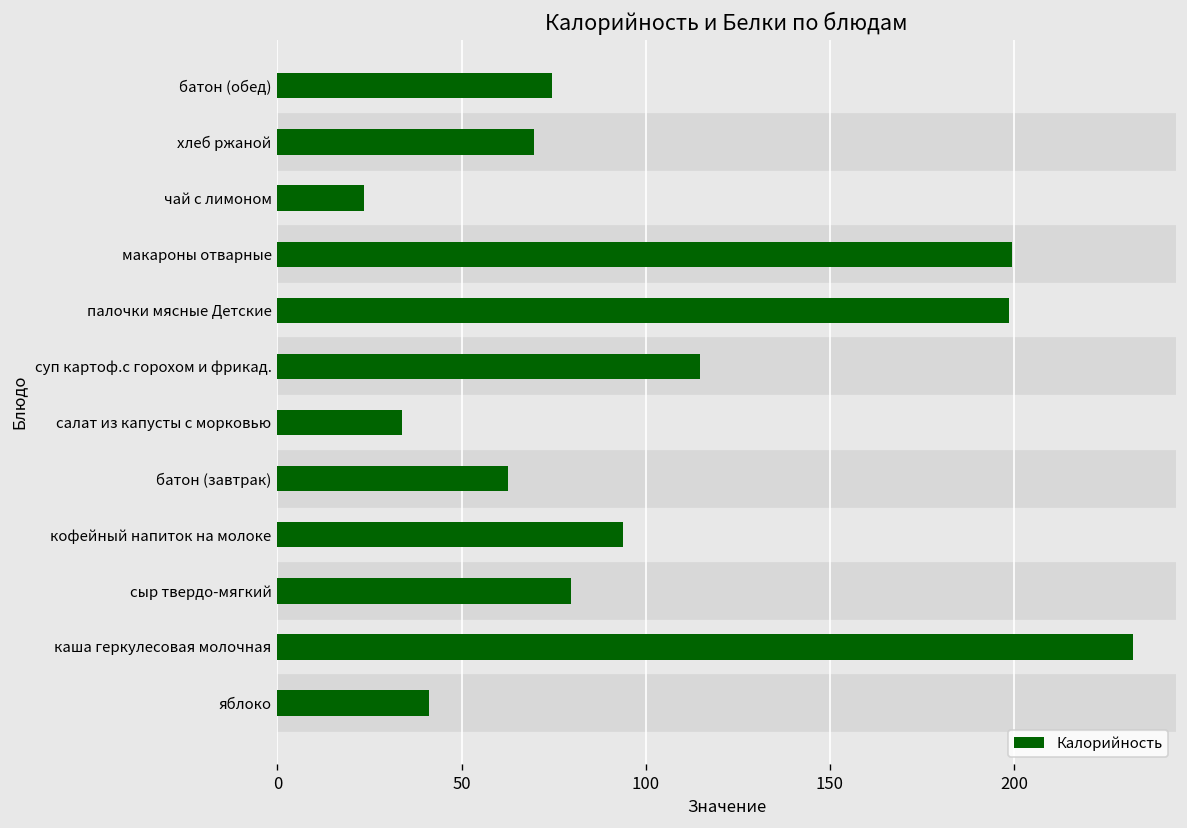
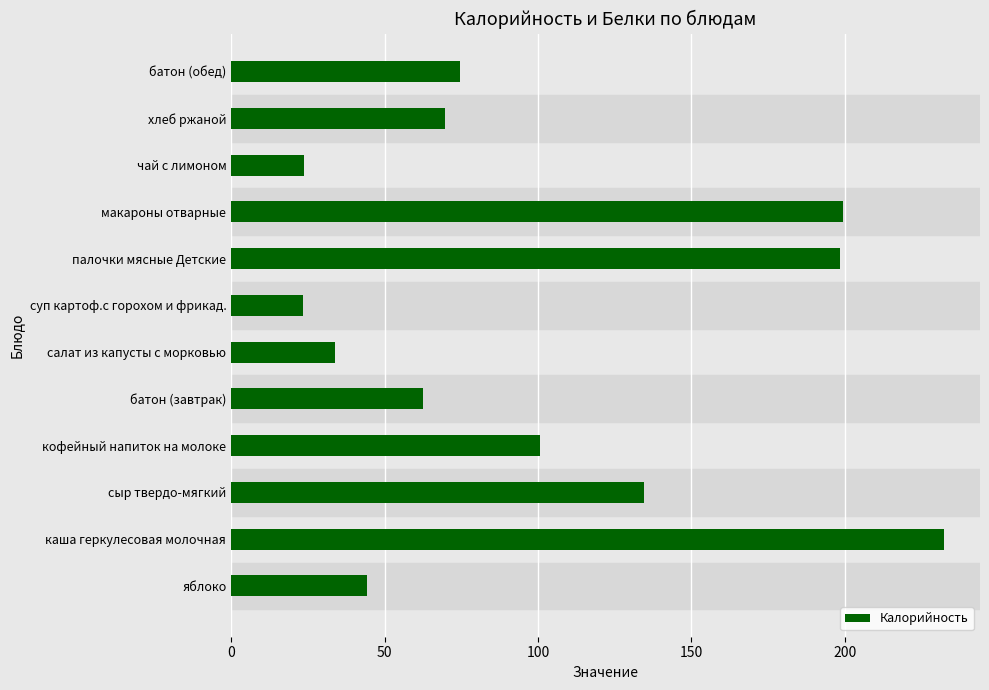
суп картоф.с горохом и фрикад.: 115 -> 24
кофейный напиток на молоке: 94 -> 101
сыр твердо-мягкий: 80 -> 135
яблоко: 41 -> 44
